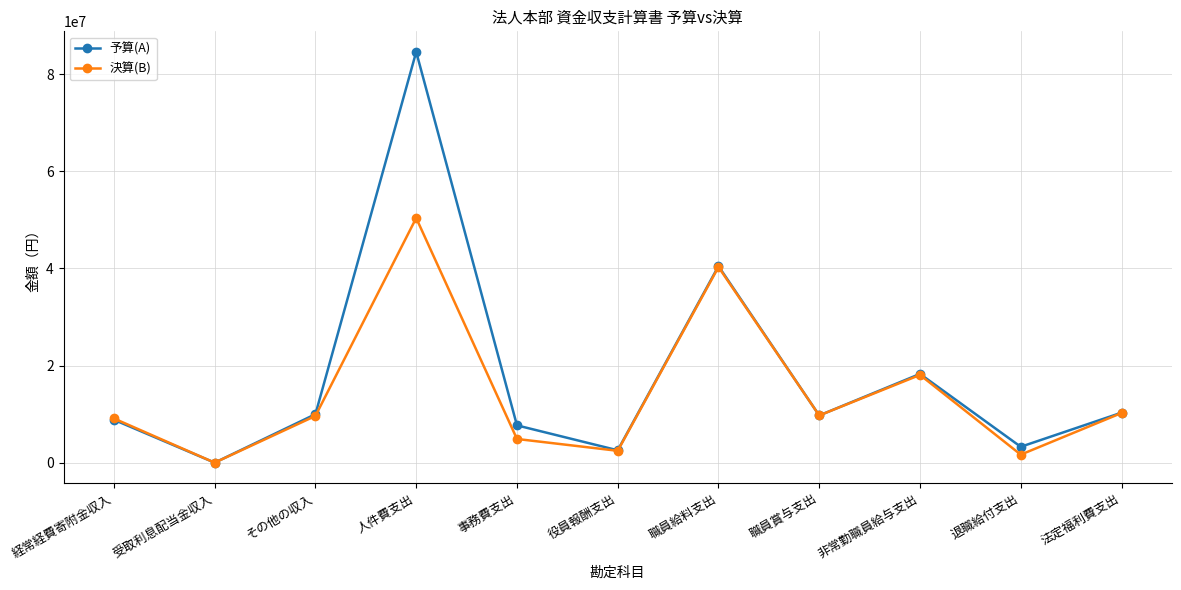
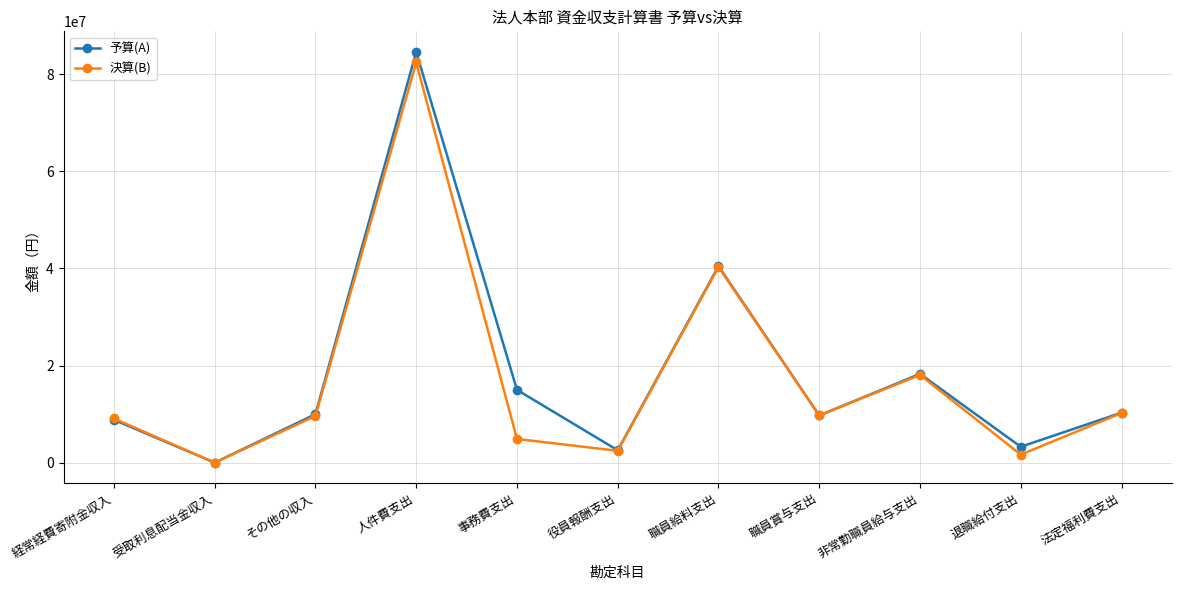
決算(B), 人件費支出: 50000000 -> 82000000
予算(A), 事務費支出: 8000000 -> 15000000
